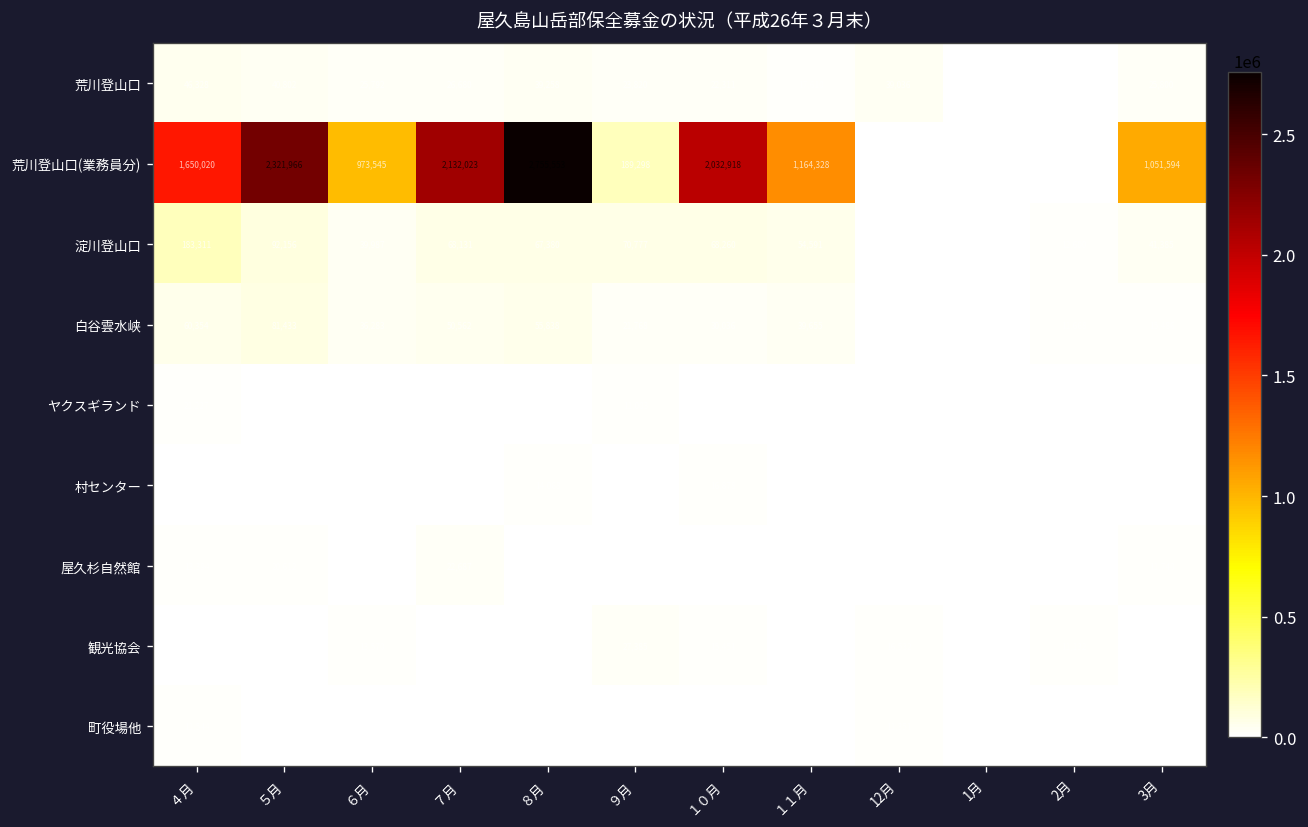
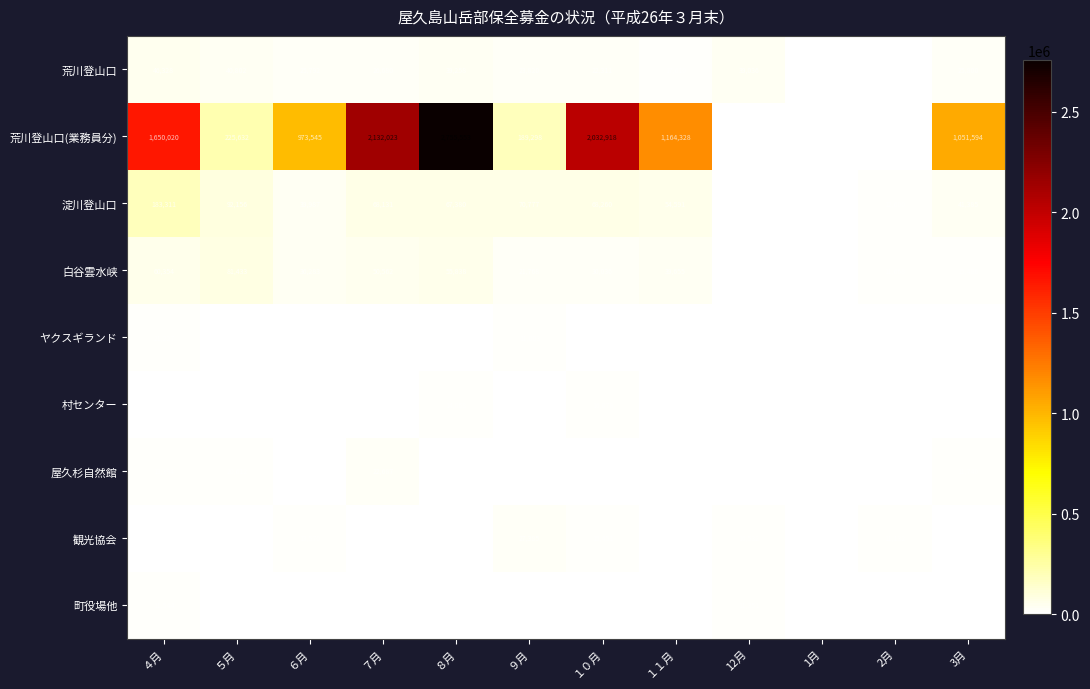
荒川登山口(業務員分), ５月: 2,321,966 -> 225,632
